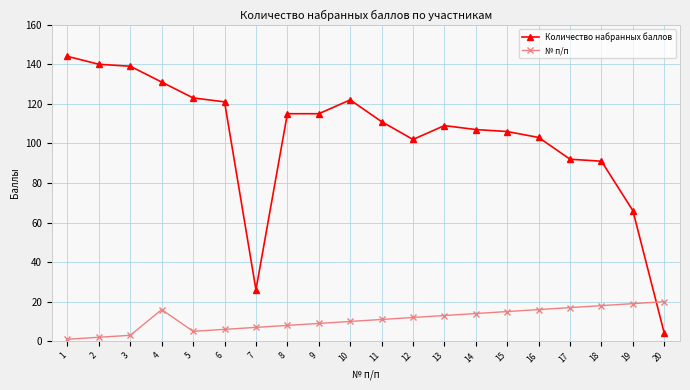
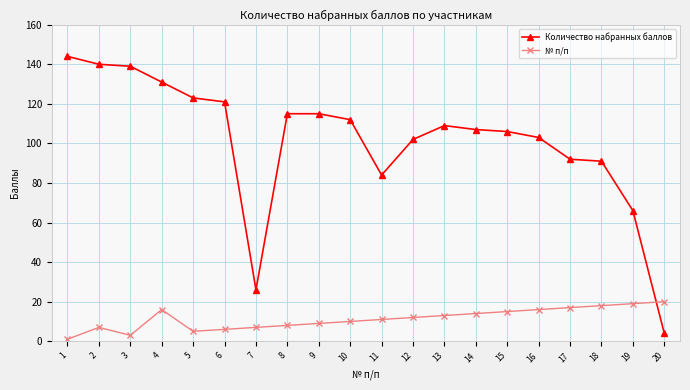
№ п/п, 2: 2 -> 7
Количество набранных баллов, 10: 122 -> 112
Количество набранных баллов, 11: 111 -> 84
